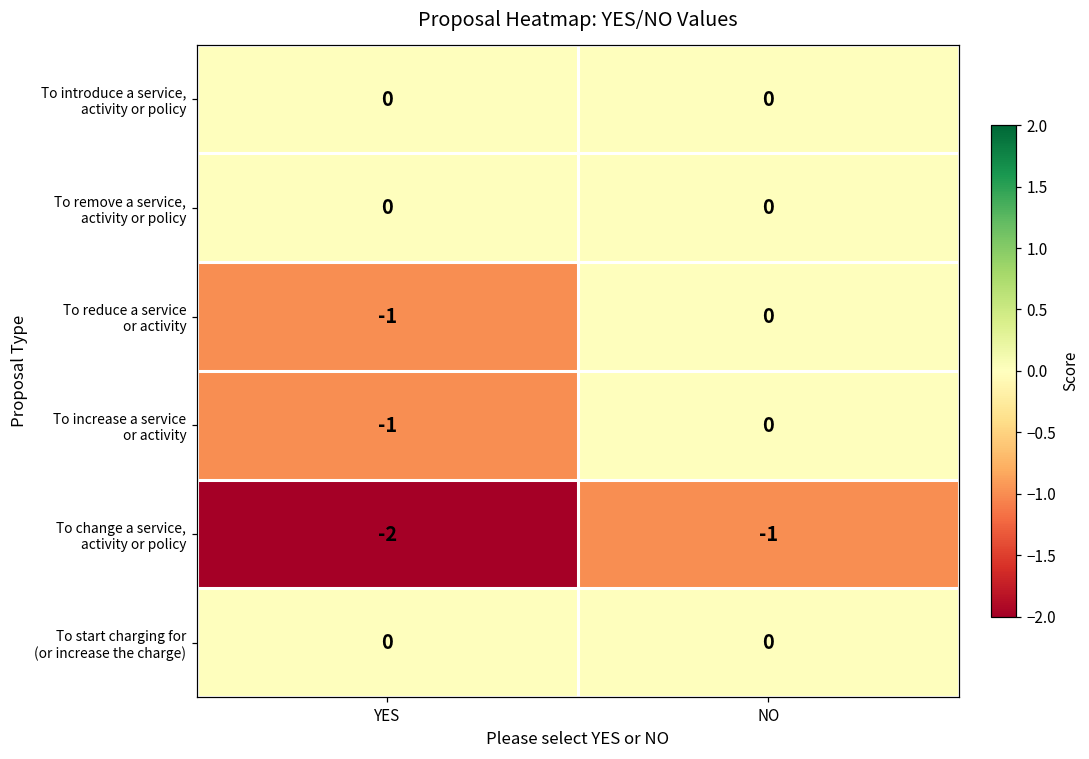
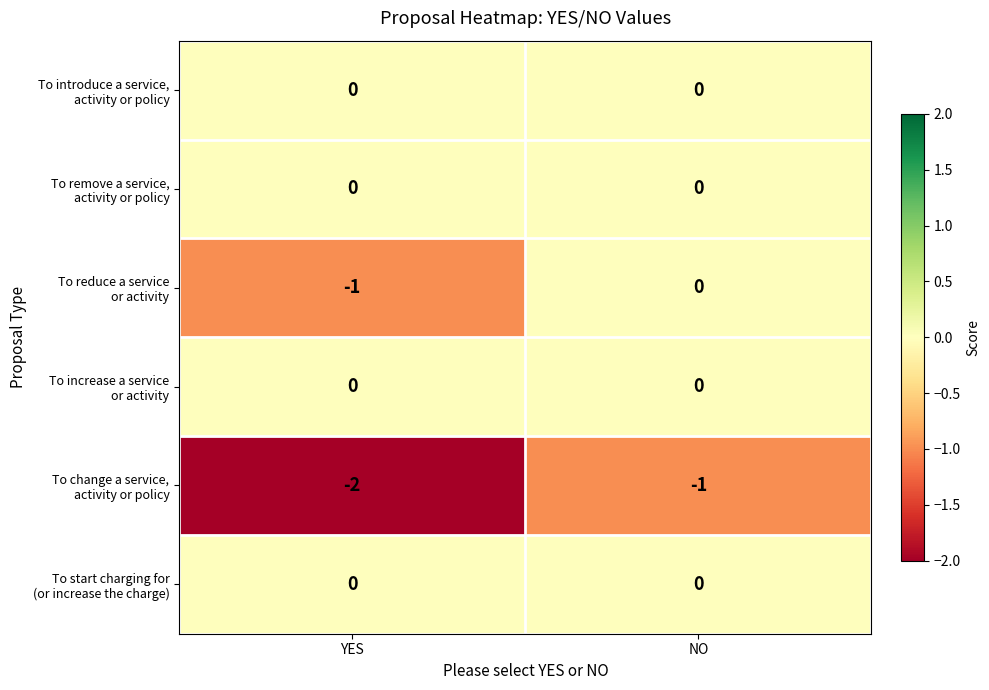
To increase a service or activity, YES: -1 -> 0
